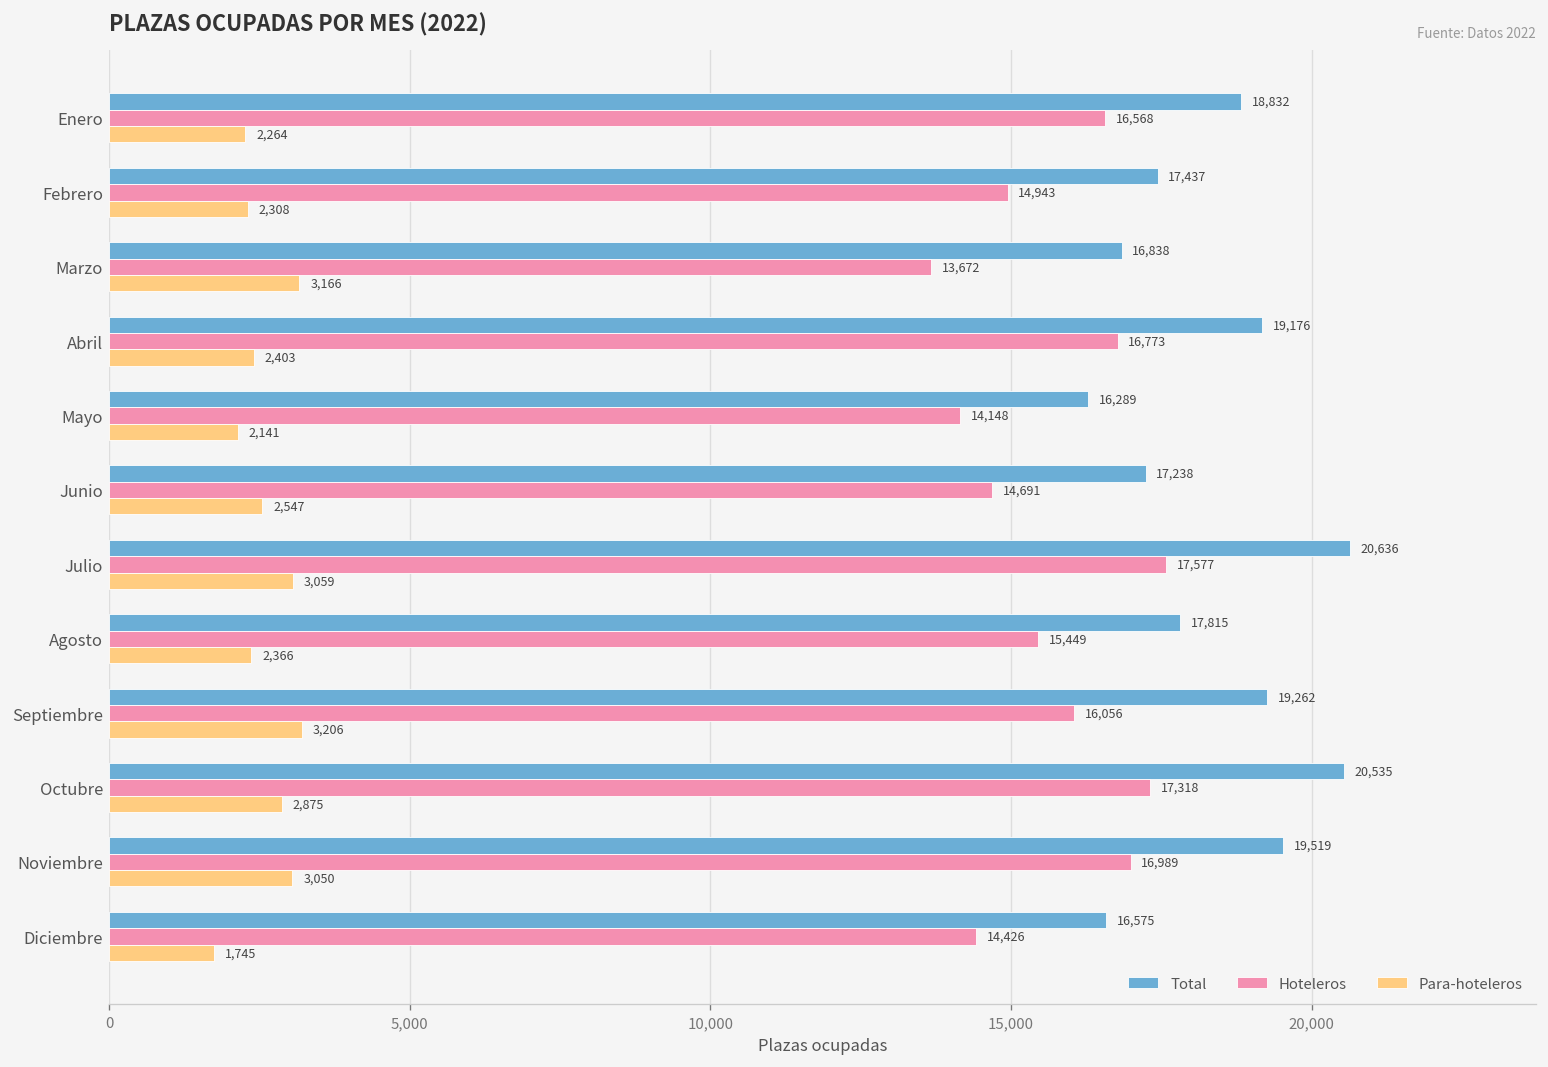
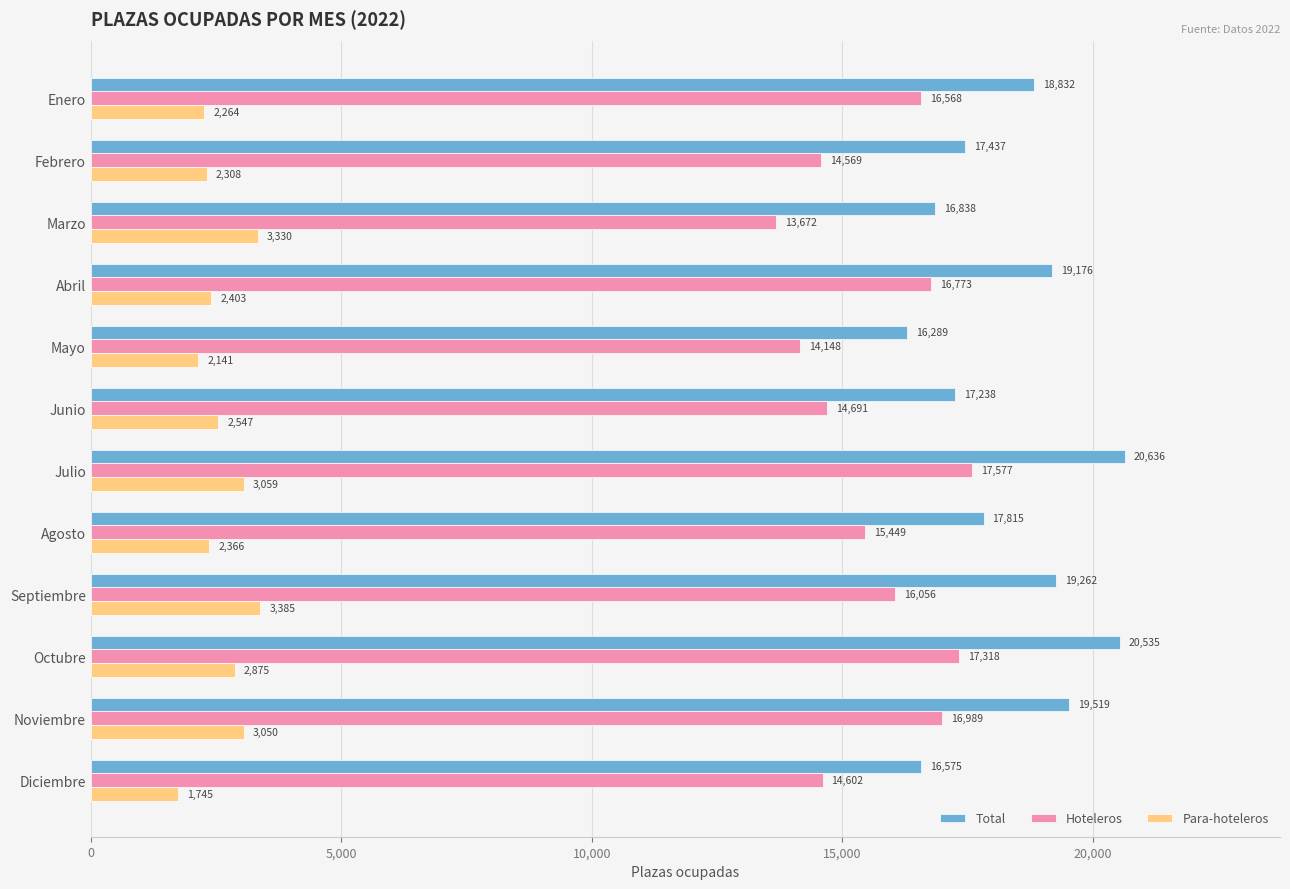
Hoteleros, Febrero: 14,943 -> 14,569
Para-hoteleros, Marzo: 3,166 -> 3,330
Para-hoteleros, Septiembre: 3,206 -> 3,385
Hoteleros, Diciembre: 14,426 -> 14,602
